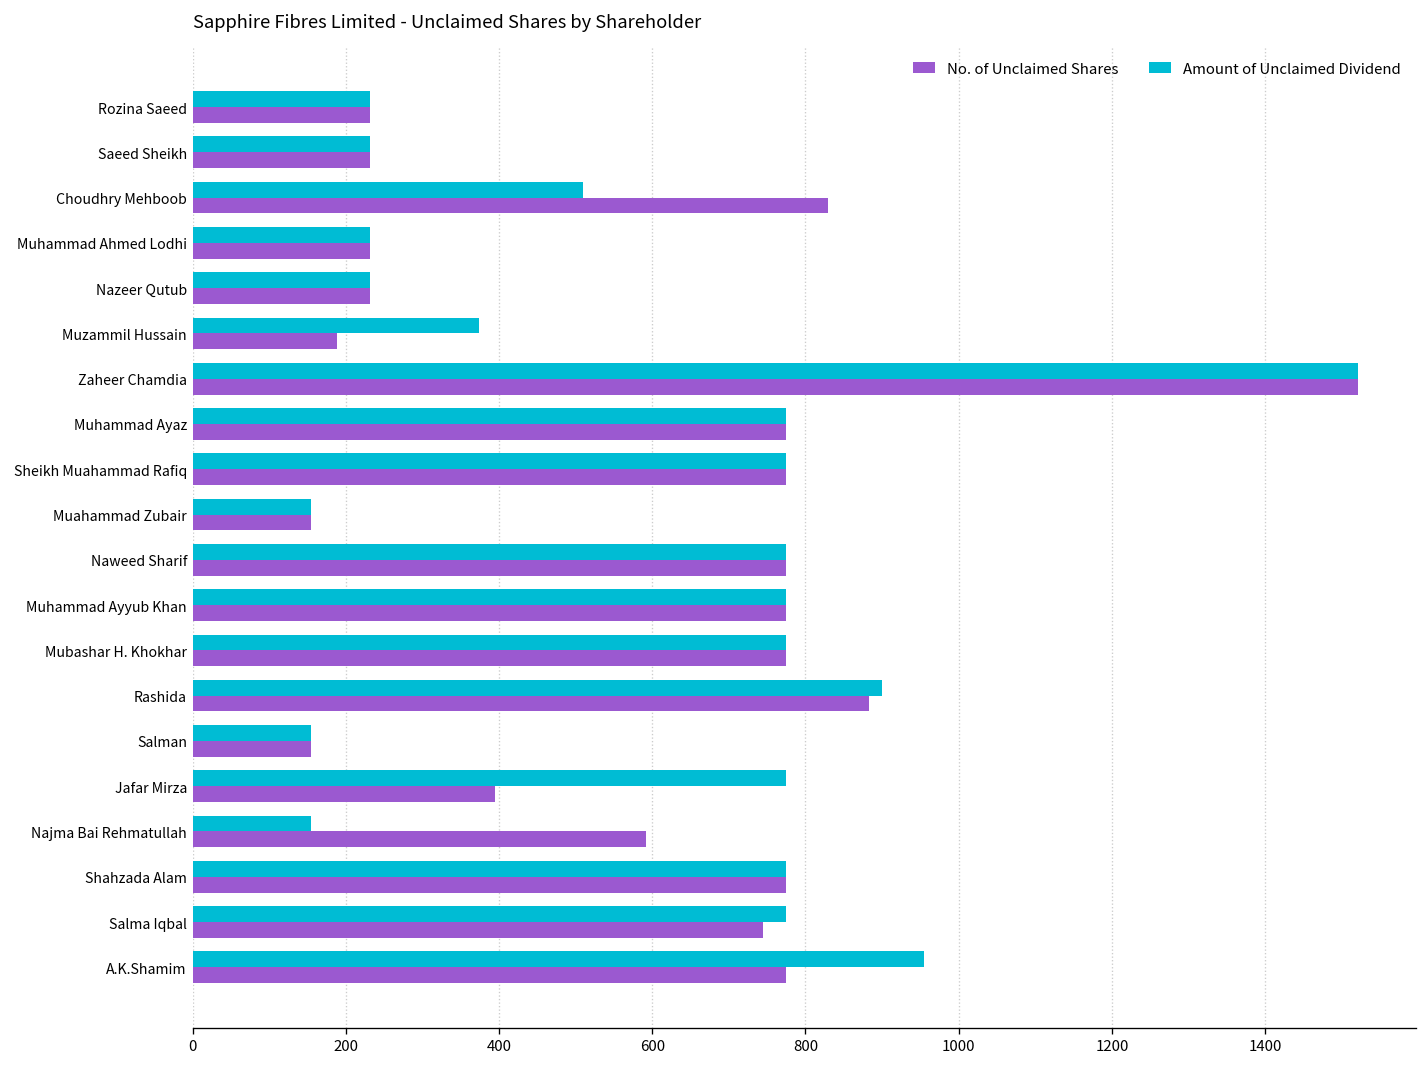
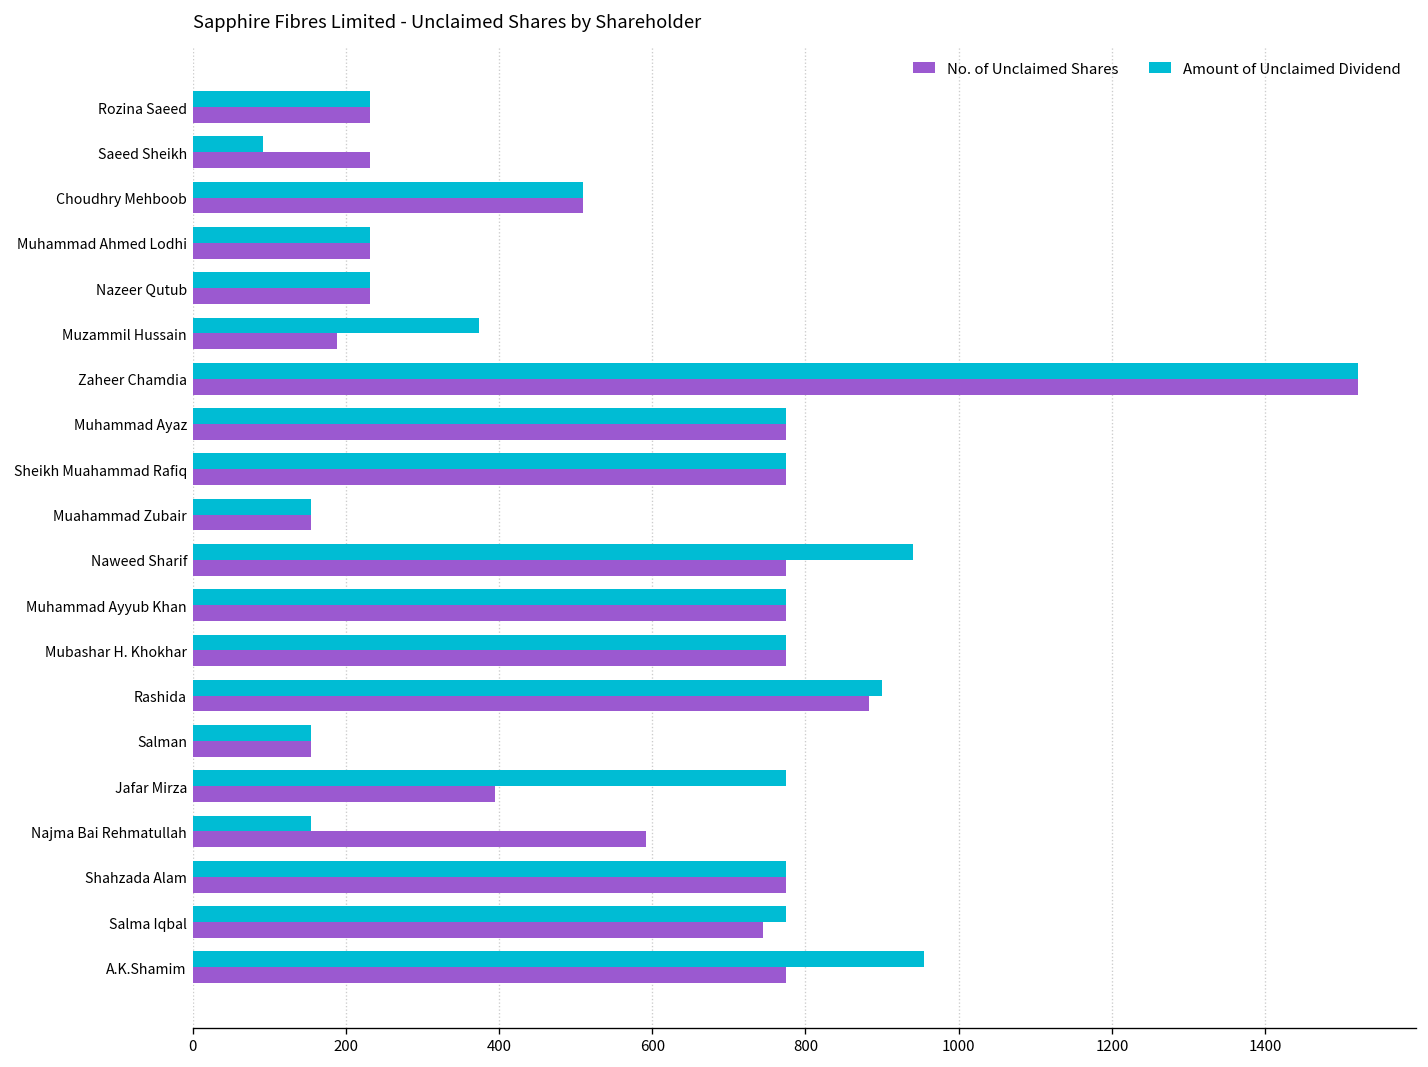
Amount of Unclaimed Dividend, Saeed Sheikh: 230 -> 90
No. of Unclaimed Shares, Choudhry Mehboob: 830 -> 510
Amount of Unclaimed Dividend, Naweed Sharif: 780 -> 940
